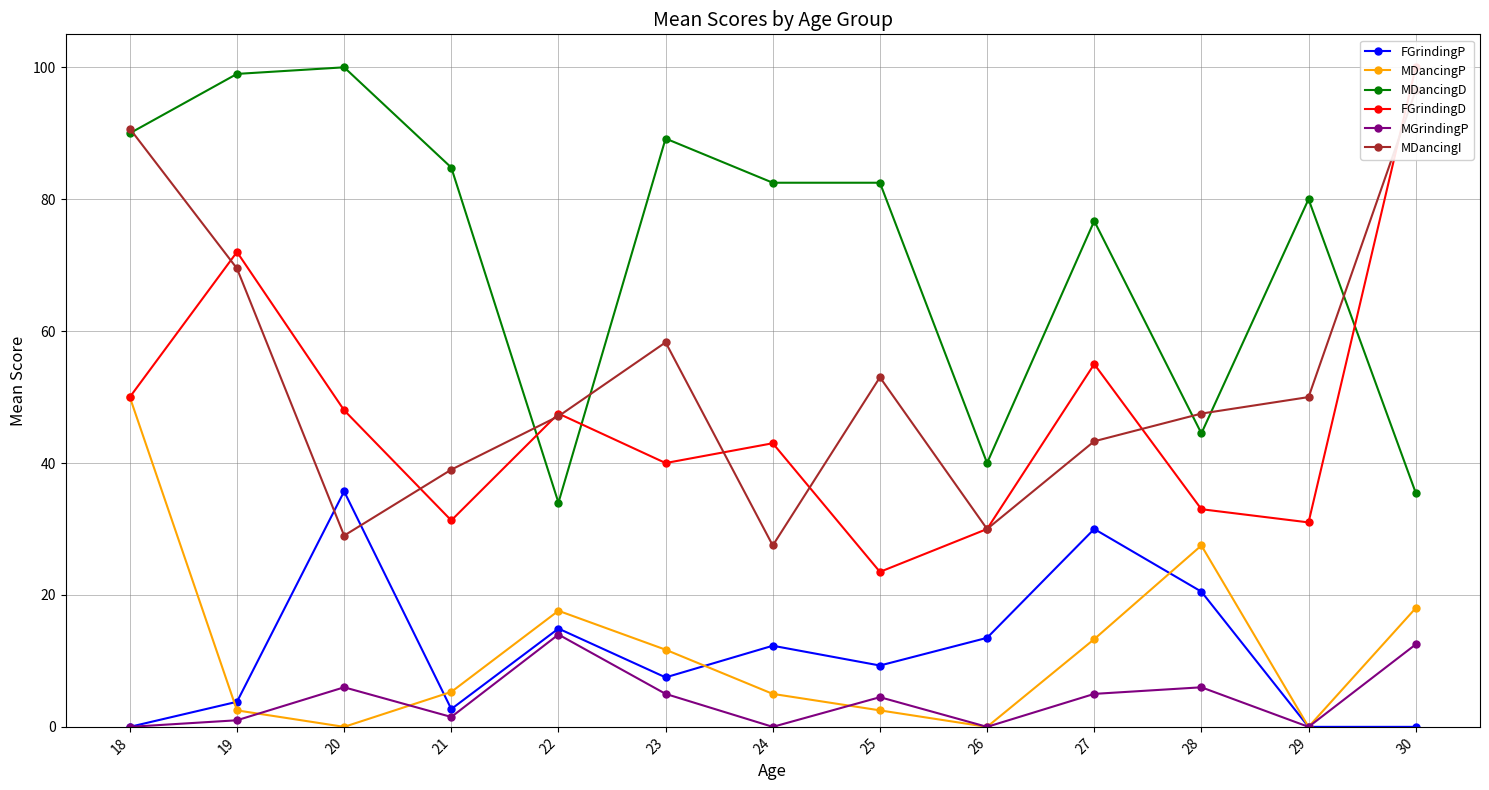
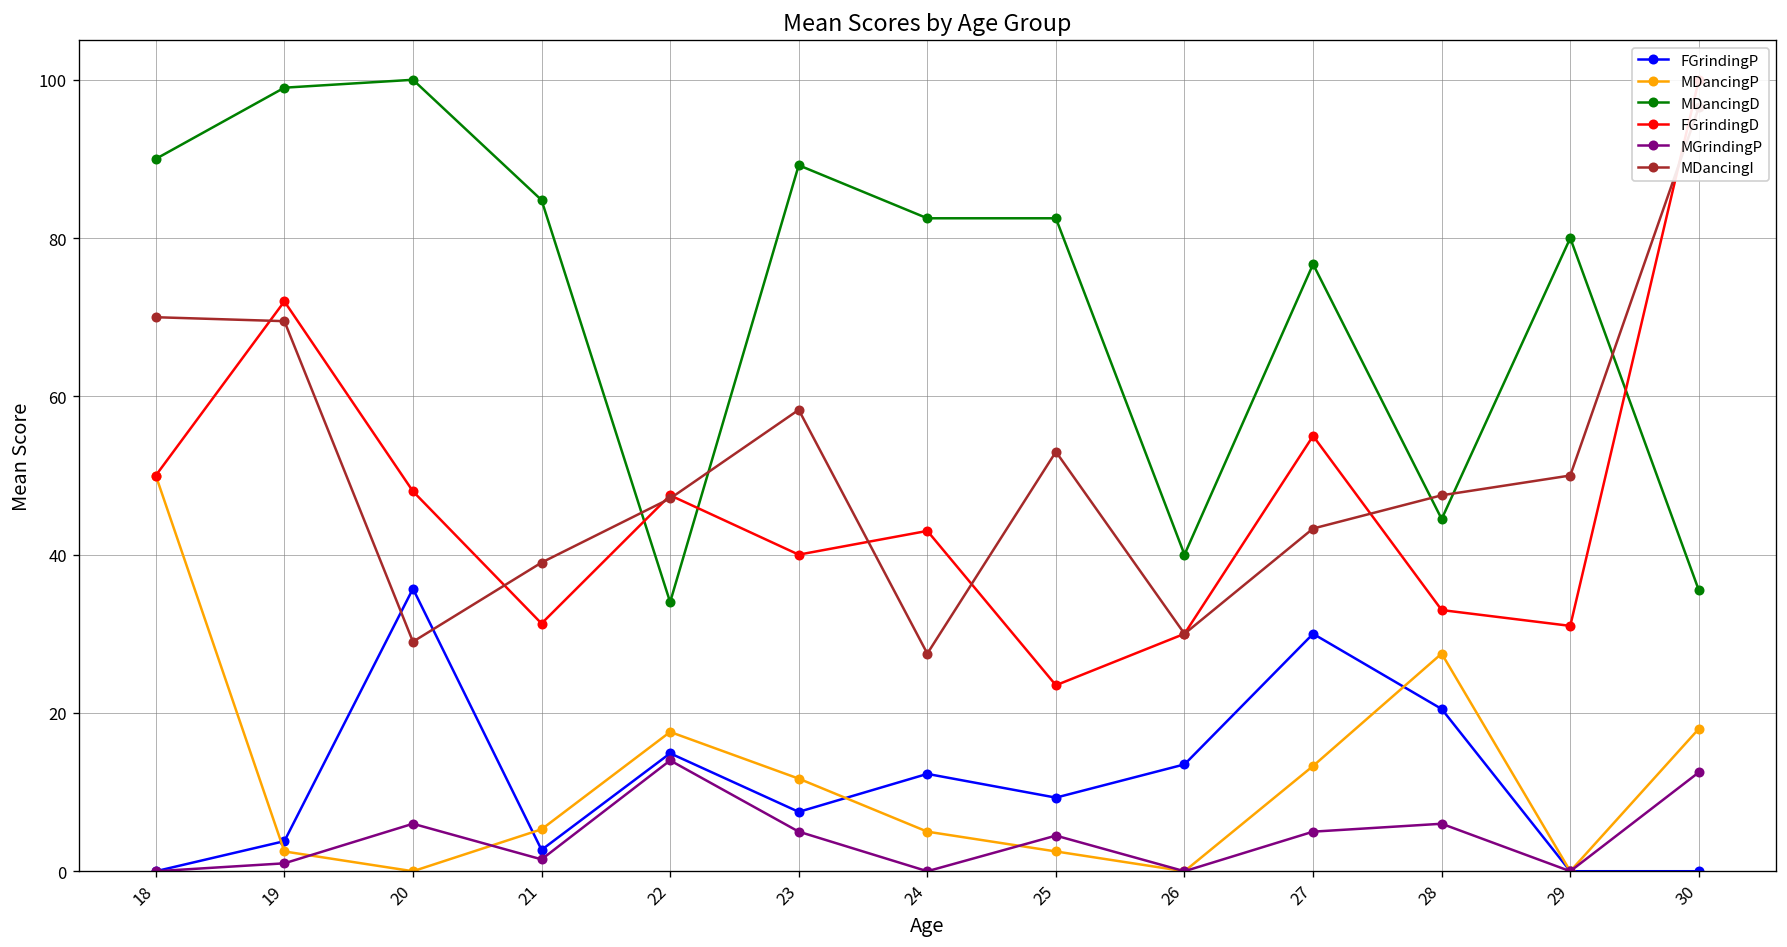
MDancingI, 18: 91 -> 70
